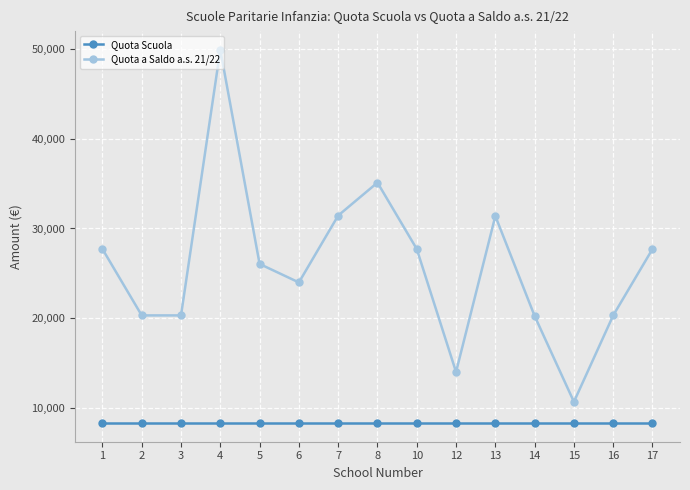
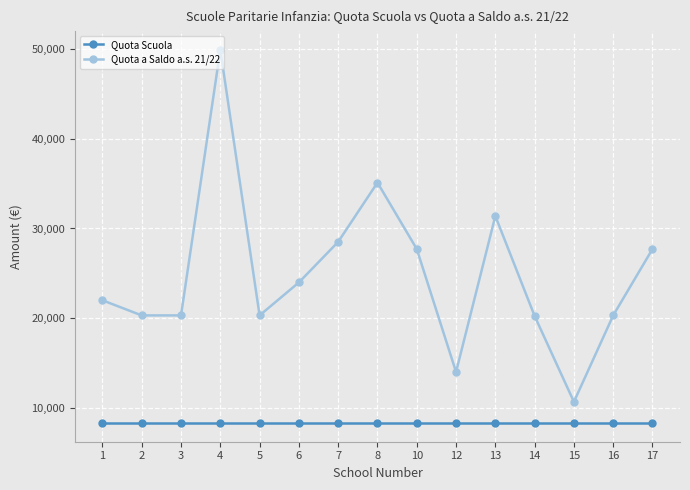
Quota a Saldo a.s. 21/22, 1: 28,000 -> 22,000
Quota a Saldo a.s. 21/22, 5: 26,000 -> 20,000
Quota a Saldo a.s. 21/22, 7: 31,000 -> 29,000
